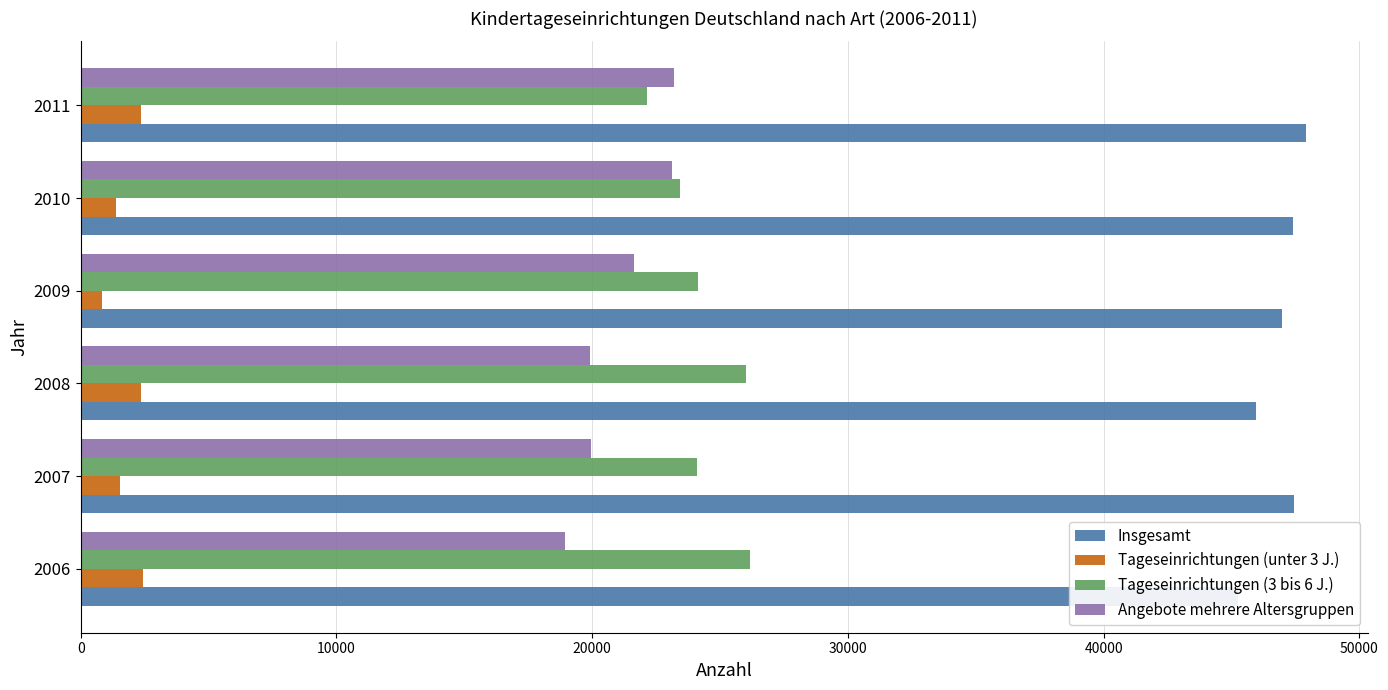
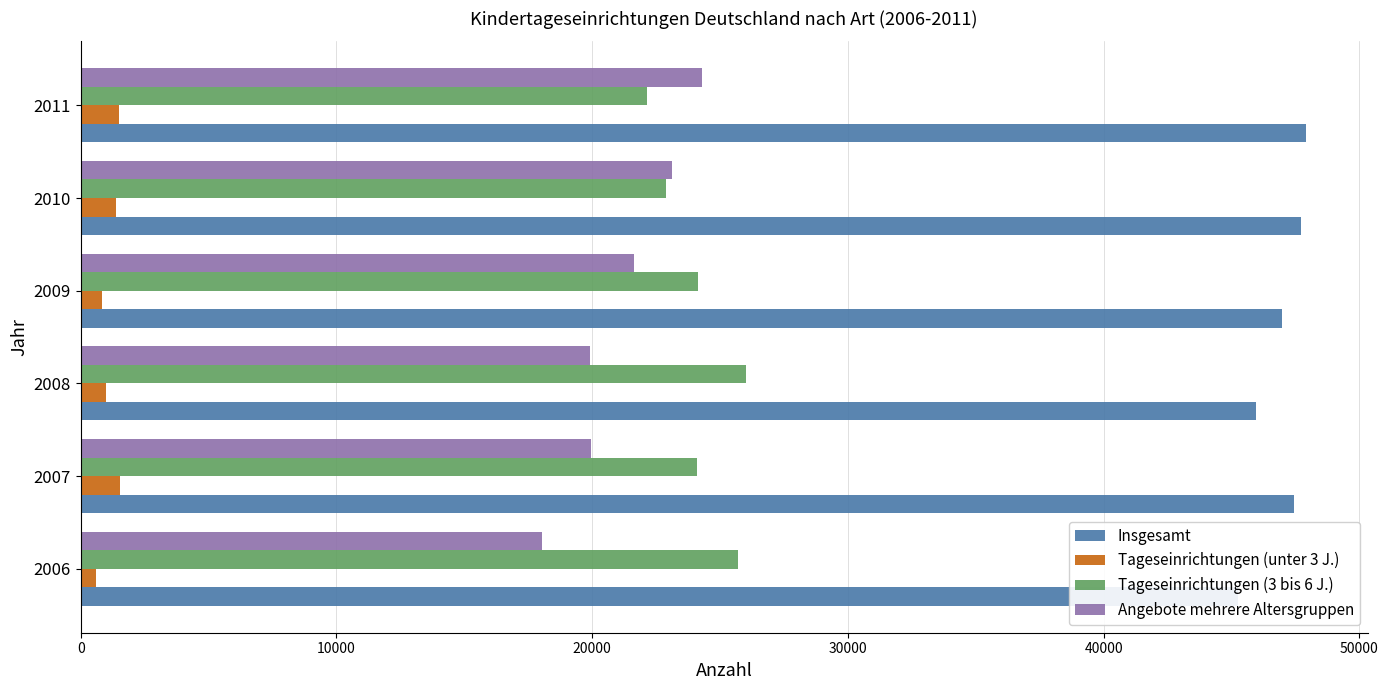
Angebote mehrere Altersgruppen, 2011: 23200 -> 24300
Tageseinrichtungen (unter 3 J.), 2011: 2400 -> 1500
Tageseinrichtungen (3 bis 6 J.), 2010: 23400 -> 22900
Insgesamt, 2010: 47400 -> 47700
Tageseinrichtungen (unter 3 J.), 2008: 2400 -> 1000
Angebote mehrere Altersgruppen, 2006: 18900 -> 18000
Tageseinrichtungen (3 bis 6 J.), 2006: 26200 -> 25700
Tageseinrichtungen (unter 3 J.), 2006: 2400 -> 600
